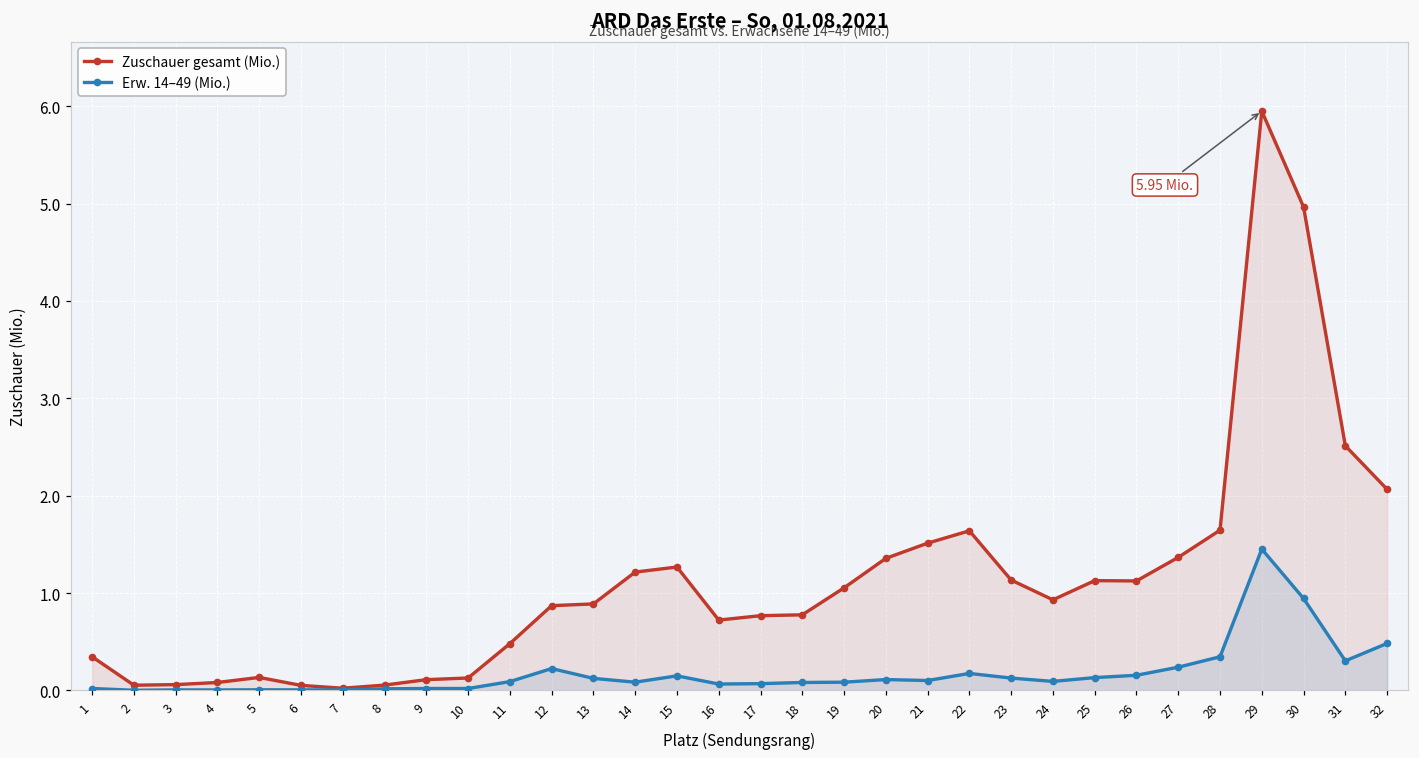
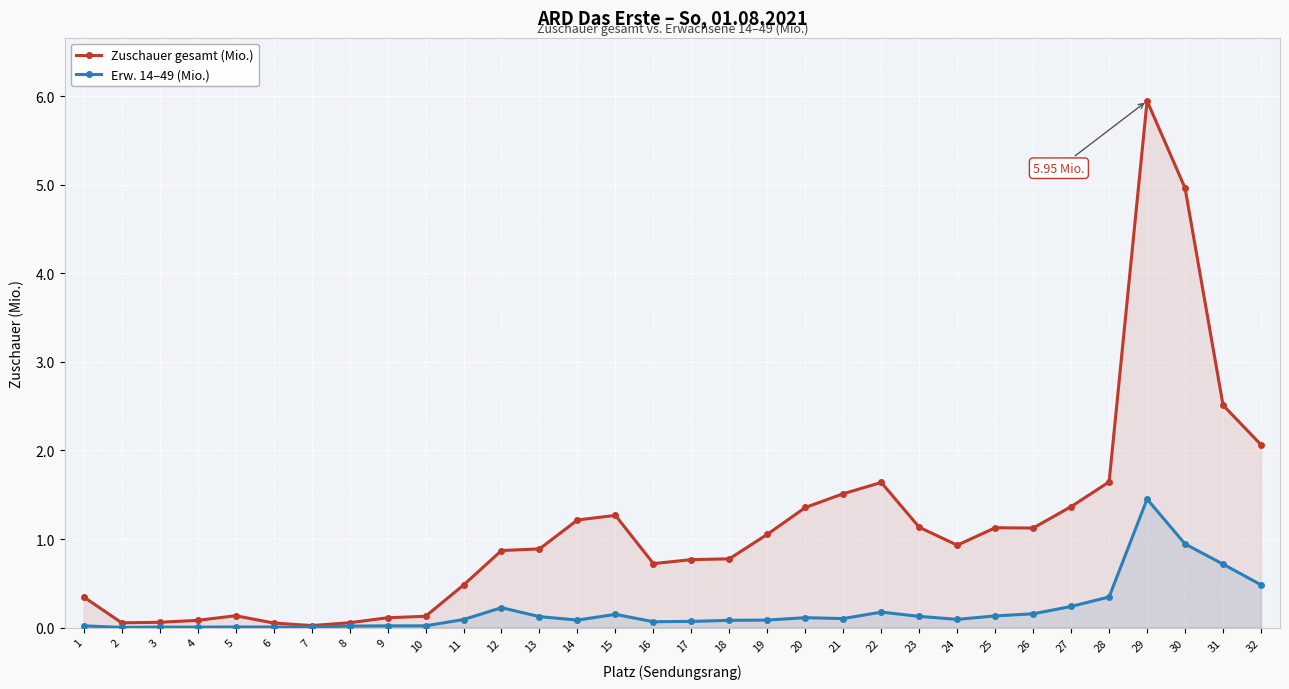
Erw. 14–49 (Mio.), 31: 0.3 -> 0.7
